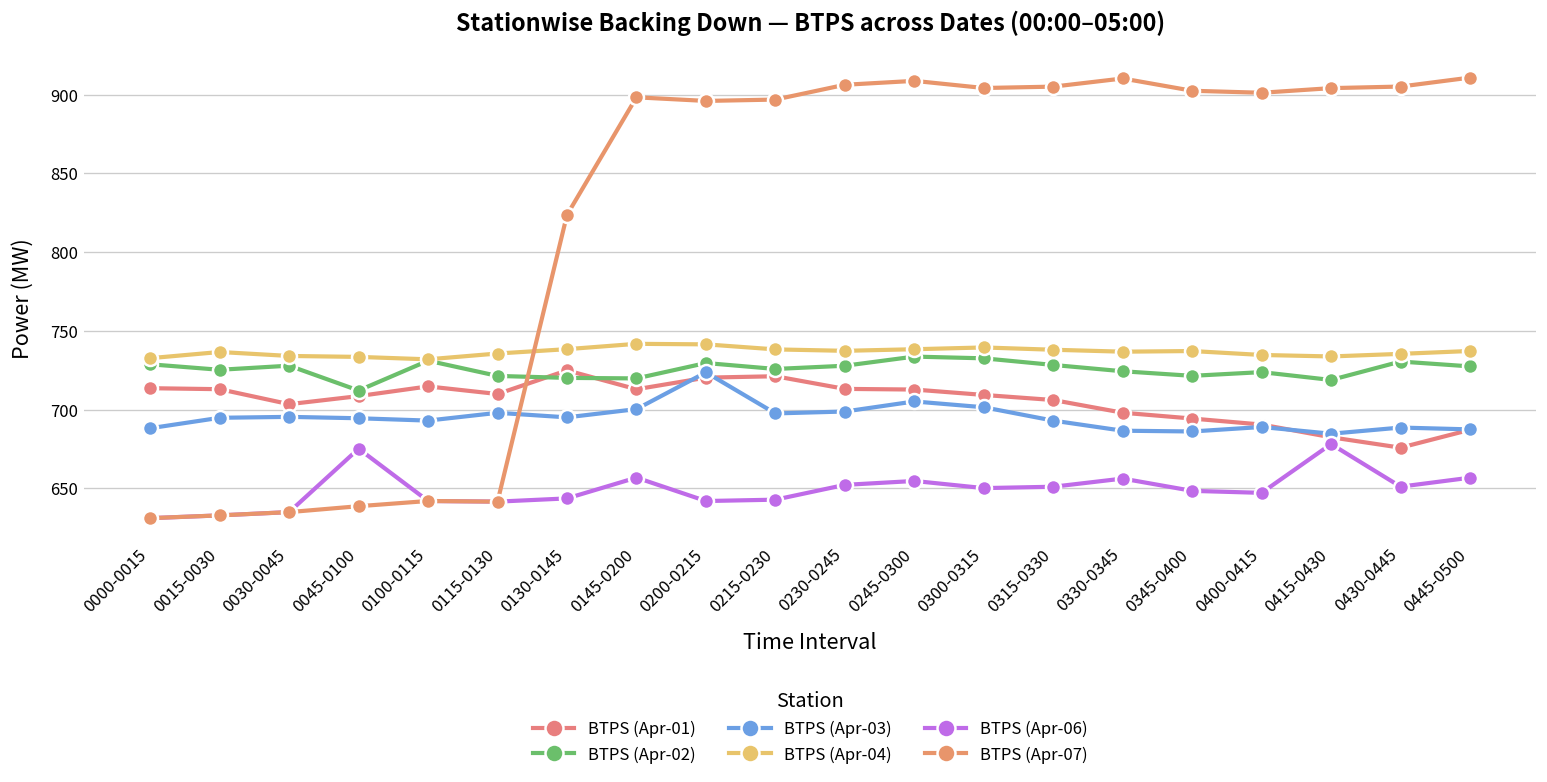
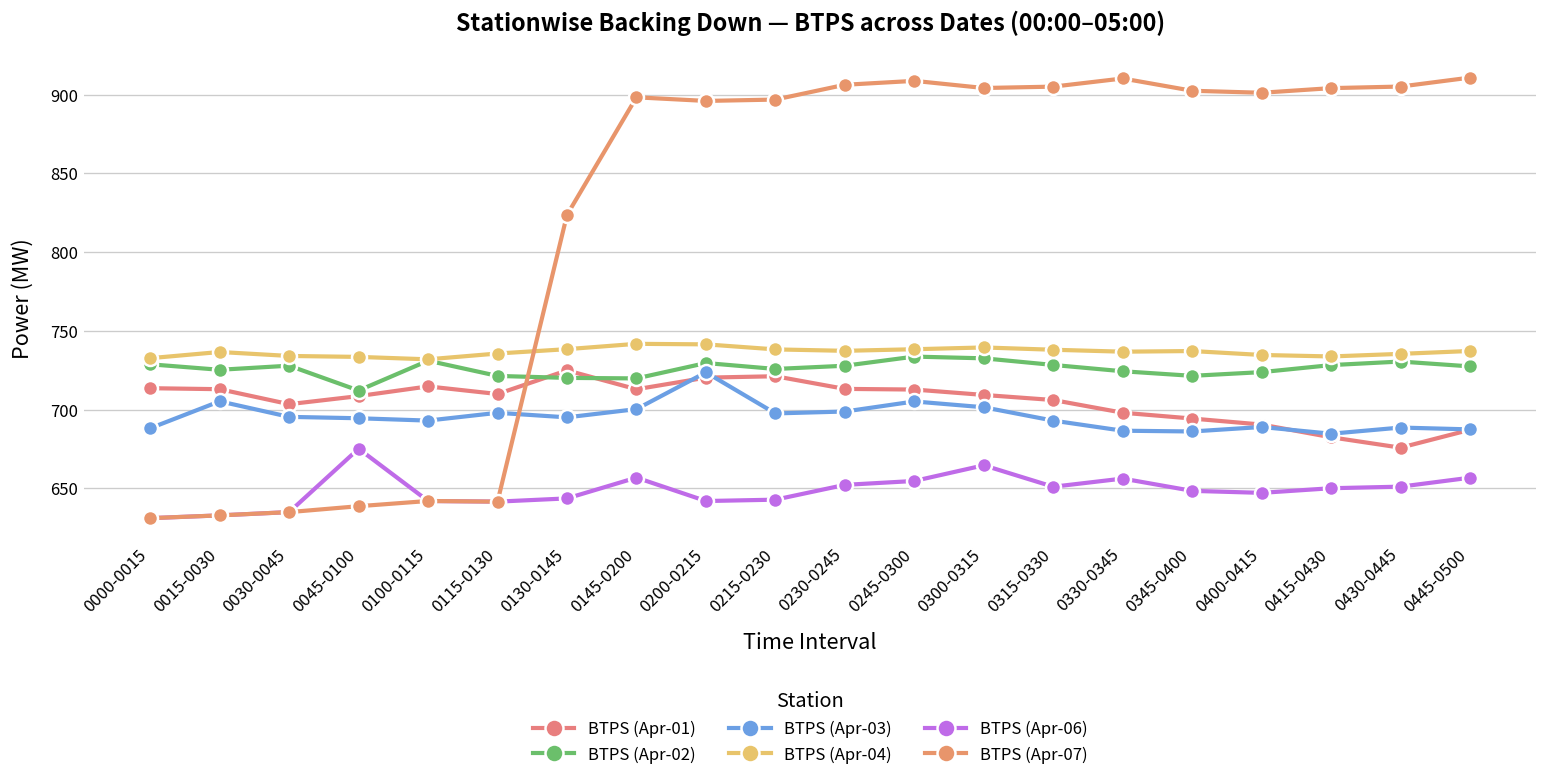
BTPS (Apr-03), 0015-0030: 695 -> 705
BTPS (Apr-06), 0300-0315: 650 -> 665
BTPS (Apr-02), 0415-0430: 719 -> 728
BTPS (Apr-06), 0415-0430: 678 -> 650
